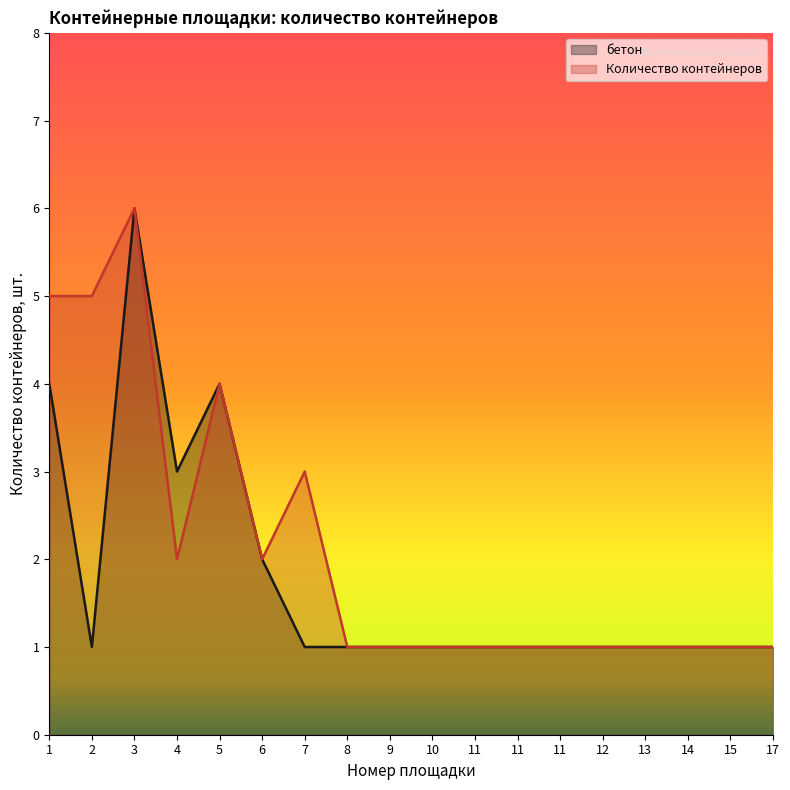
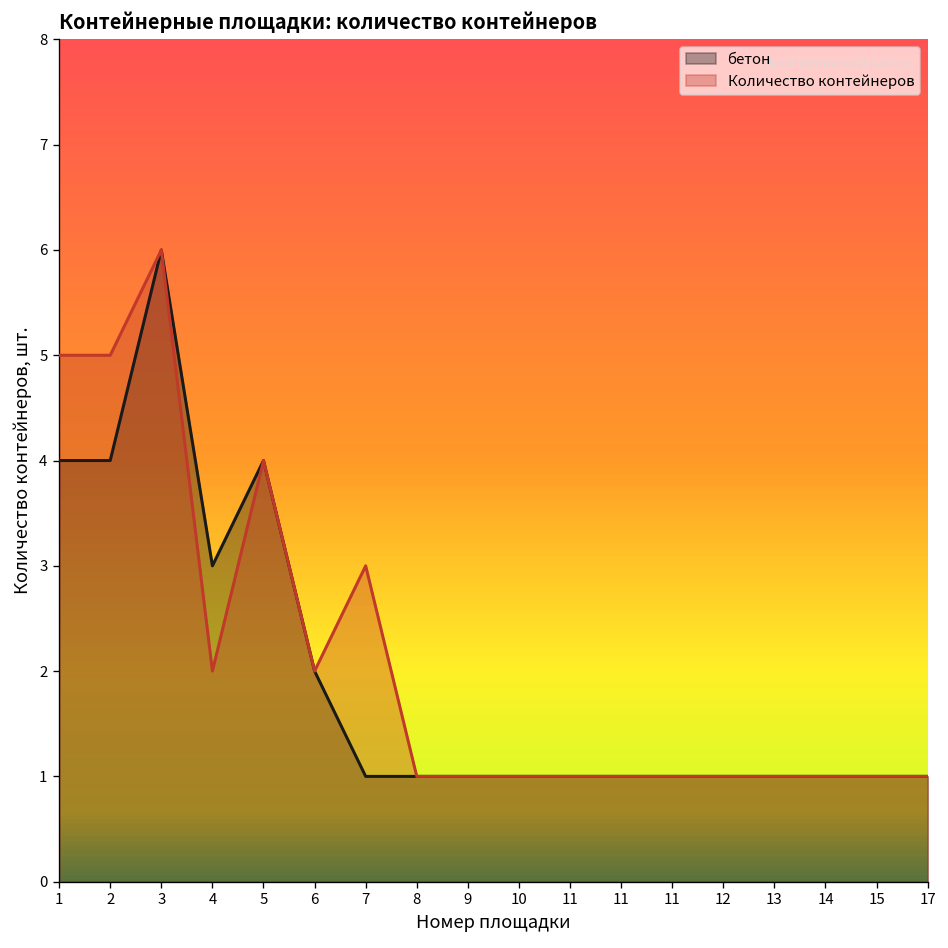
бетон, 2: 1 -> 4
